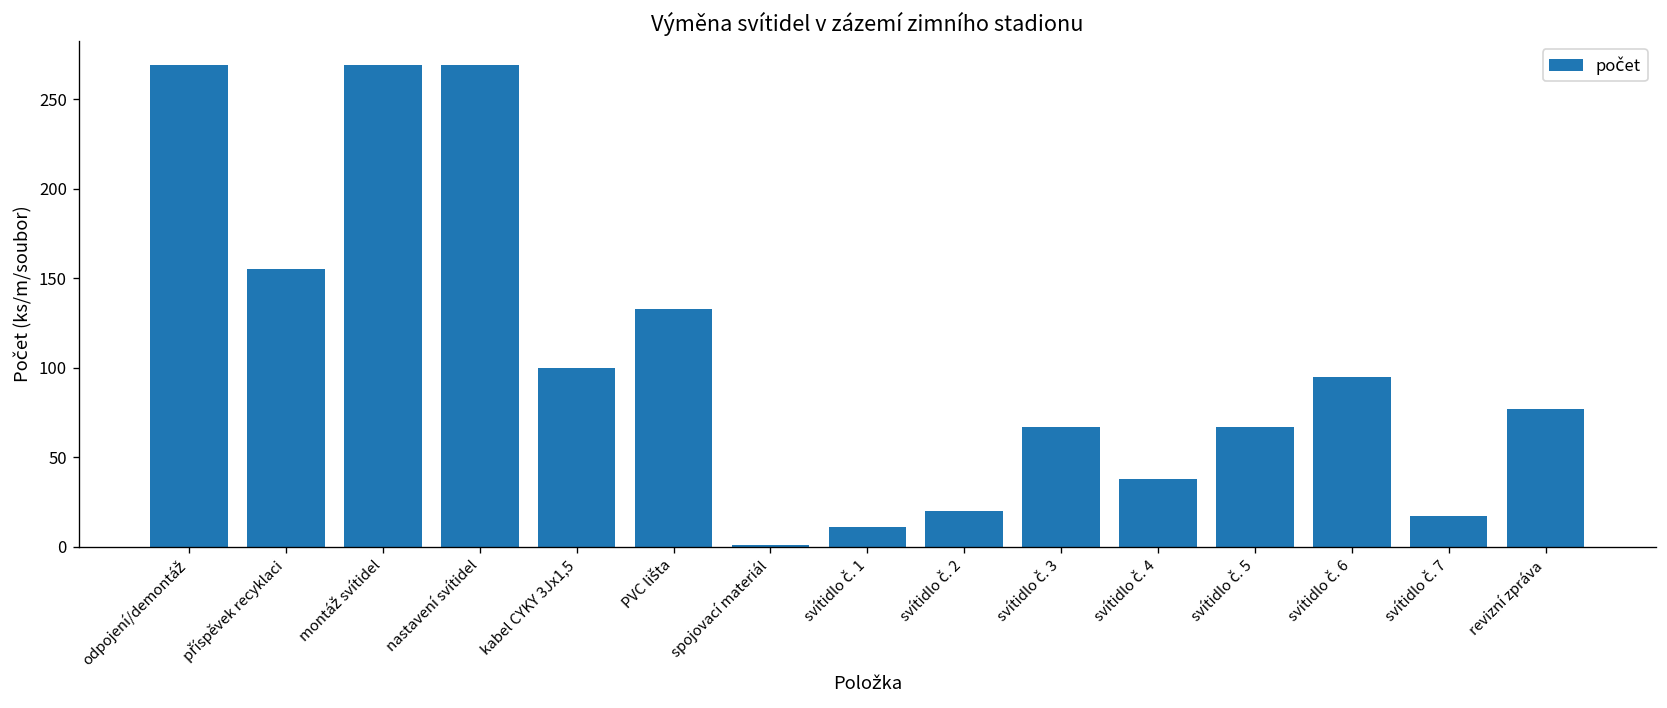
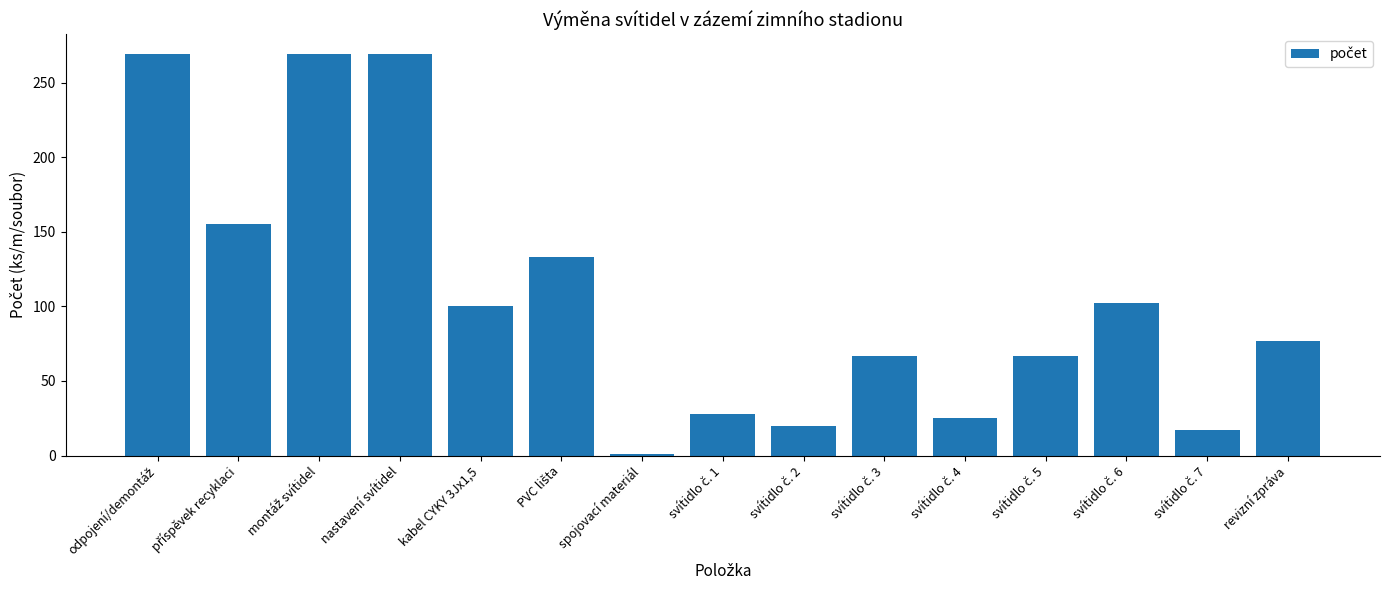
svítidlo č. 1: 11 -> 28
svítidlo č. 4: 38 -> 25
svítidlo č. 6: 95 -> 102
